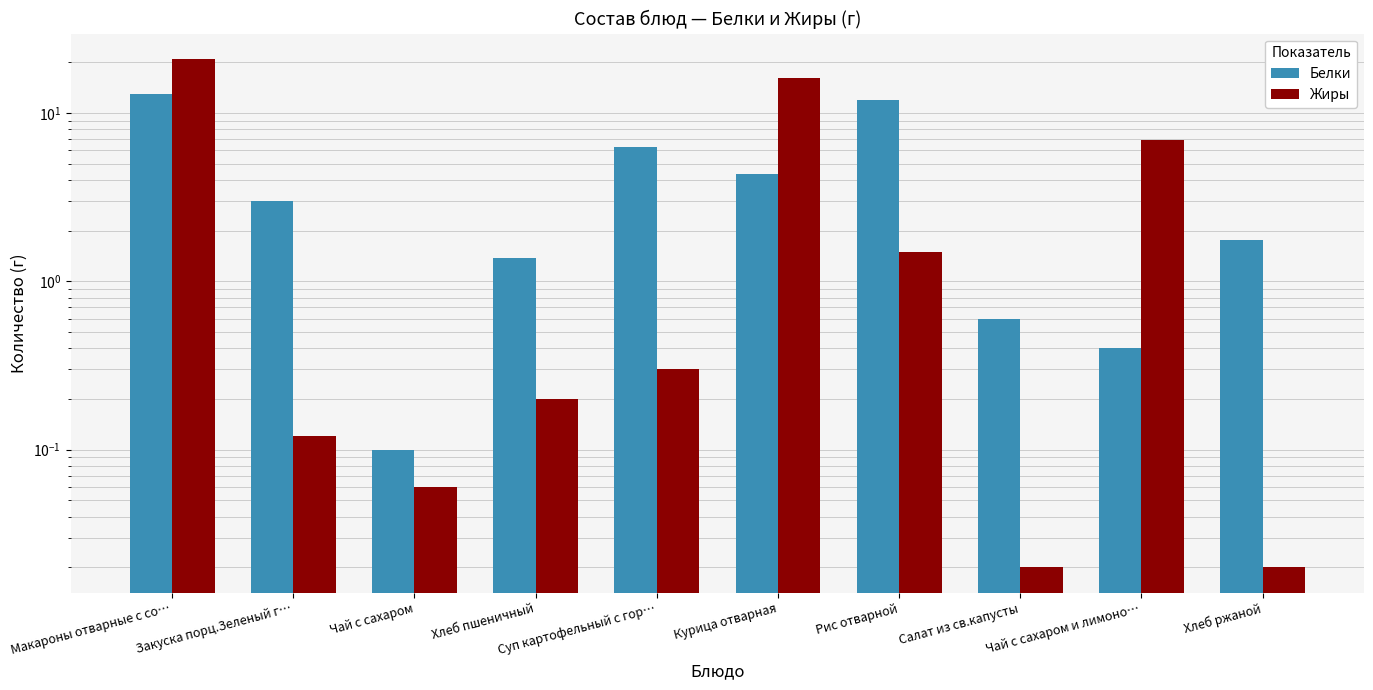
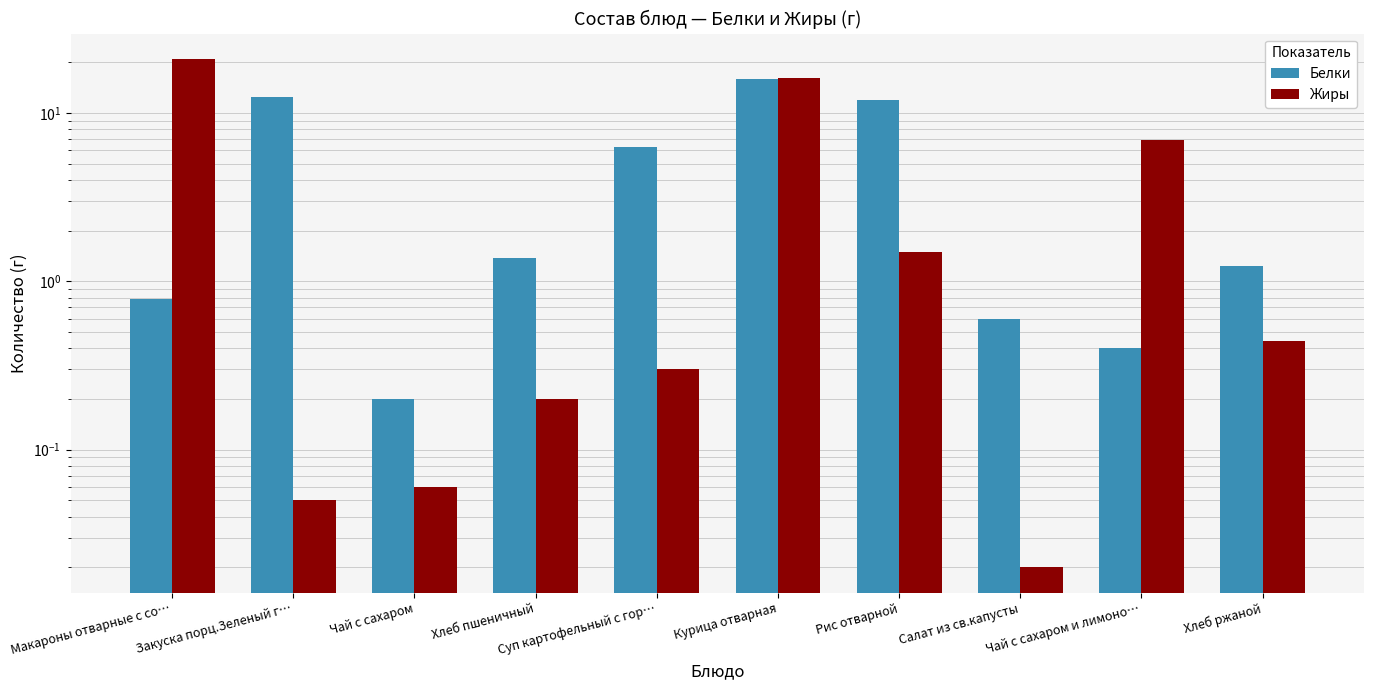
Белки, Макароны отварные с со…: 13 -> 0.8
Белки, Закуска порц.Зеленый г…: 3.0 -> 13
Жиры, Закуска порц.Зеленый г…: 0.12 -> 0.05
Белки, Чай с сахаром: 0.1 -> 0.2
Белки, Курица отварная: 4.4 -> 16
Белки, Хлеб ржаной: 1.8 -> 1.2
Жиры, Хлеб ржаной: 0.02 -> 0.44
